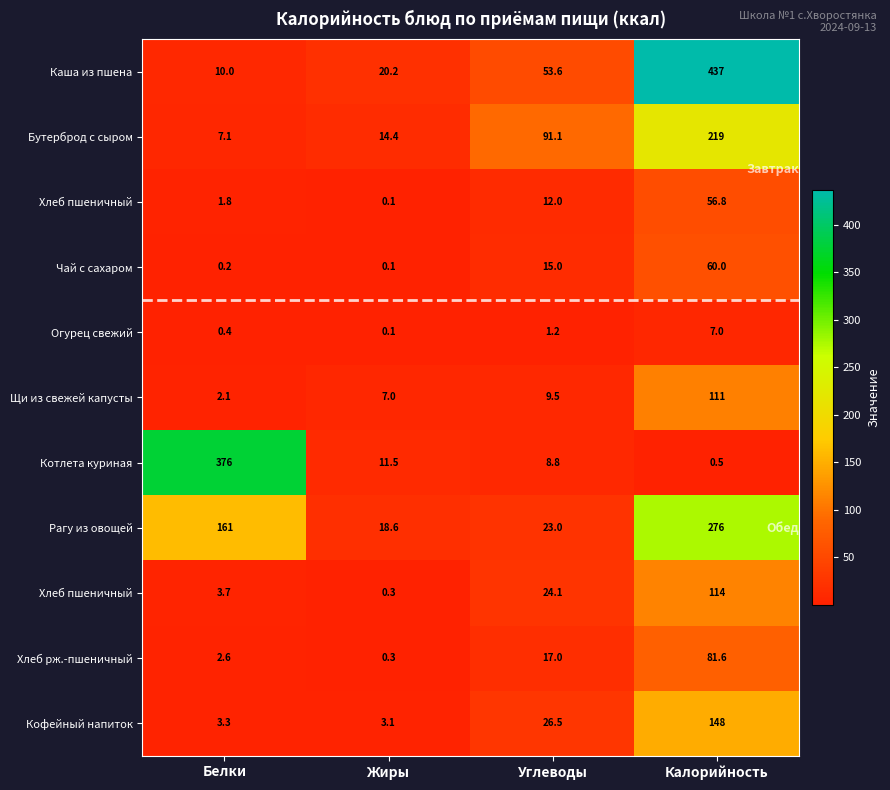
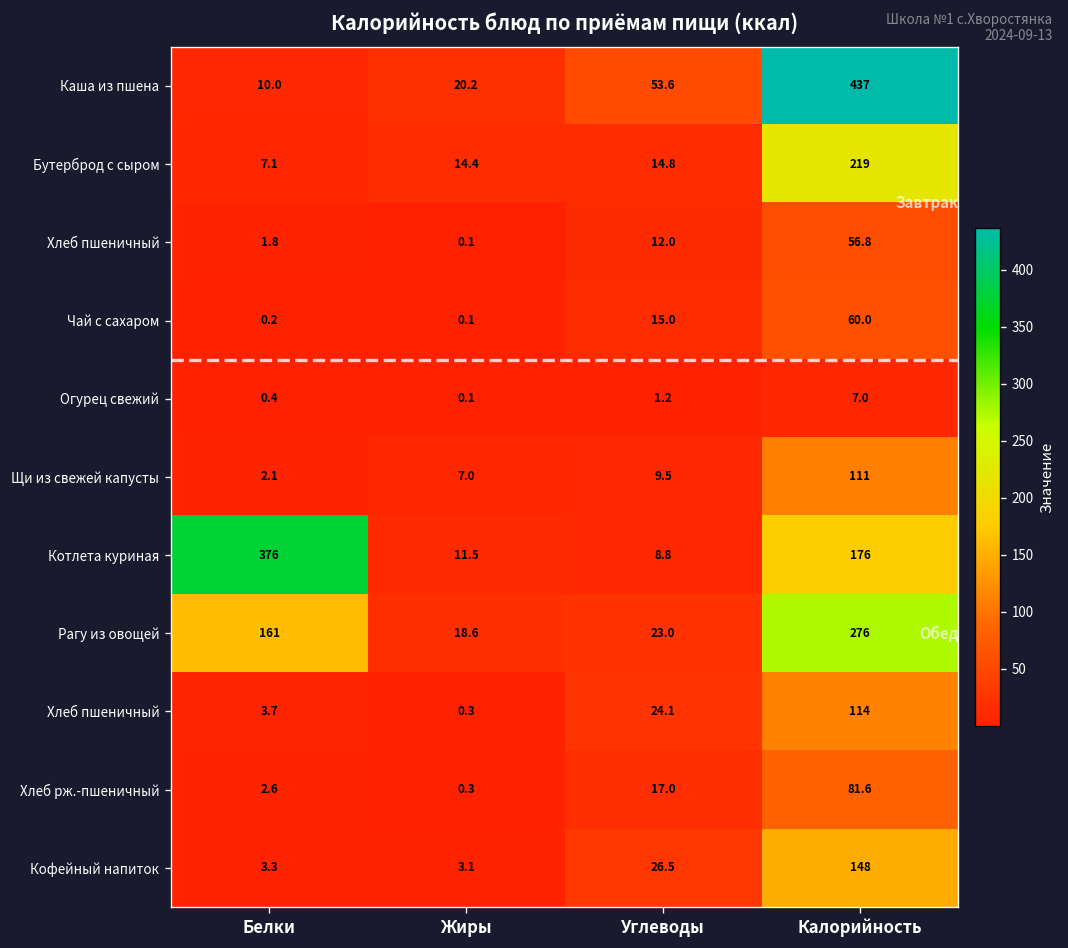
Бутерброд с сыром, Углеводы: 91.1 -> 14.8
Котлета куриная, Калорийность: 0.5 -> 176
